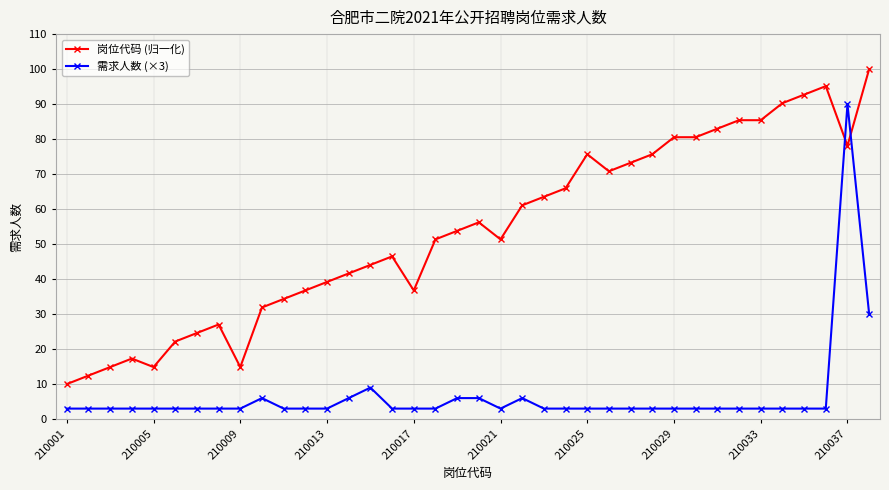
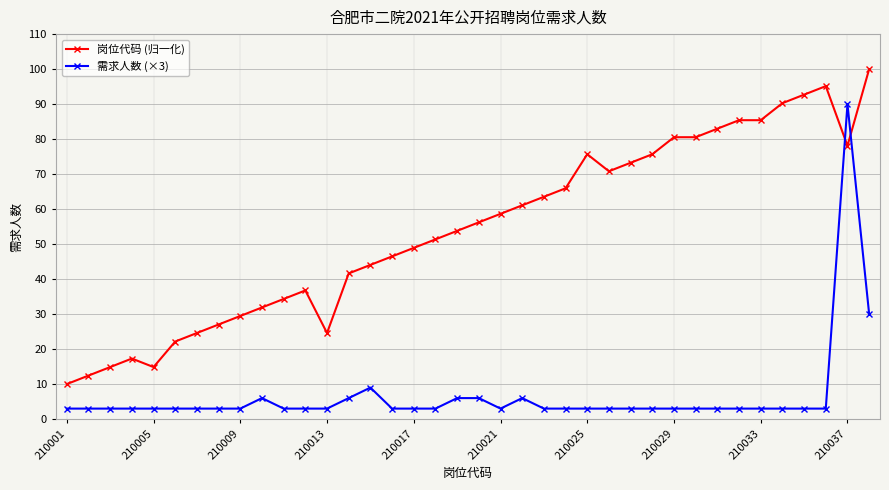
岗位代码 (归一化), 210009: 15 -> 29
岗位代码 (归一化), 210013: 39 -> 25
岗位代码 (归一化), 210017: 37 -> 49
岗位代码 (归一化), 210021: 51 -> 59
